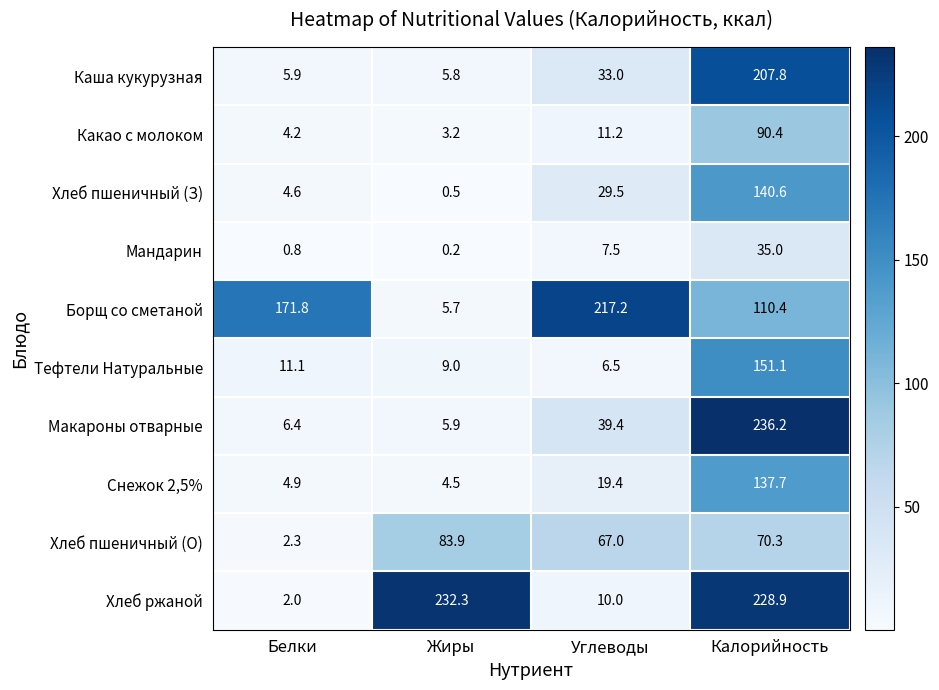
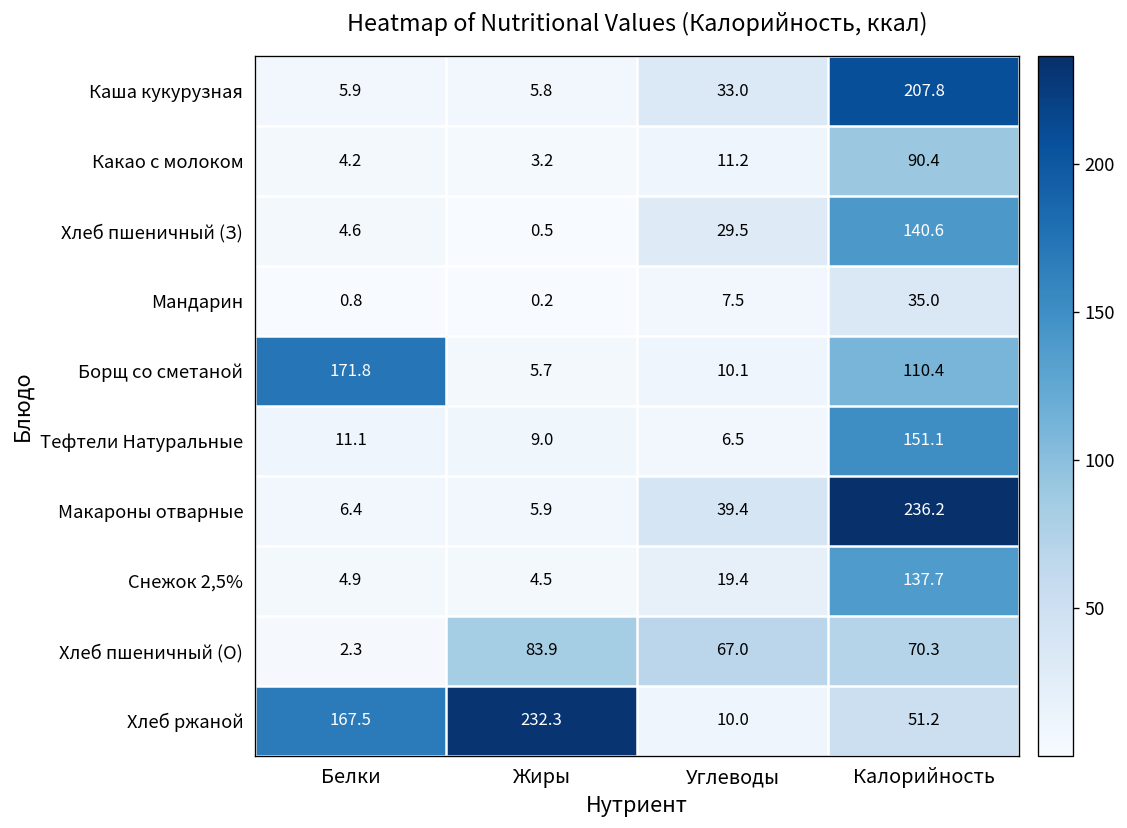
Борщ со сметаной, Углеводы: 217.2 -> 10.1
Хлеб ржаной, Белки: 2.0 -> 167.5
Хлеб ржаной, Калорийность: 228.9 -> 51.2
